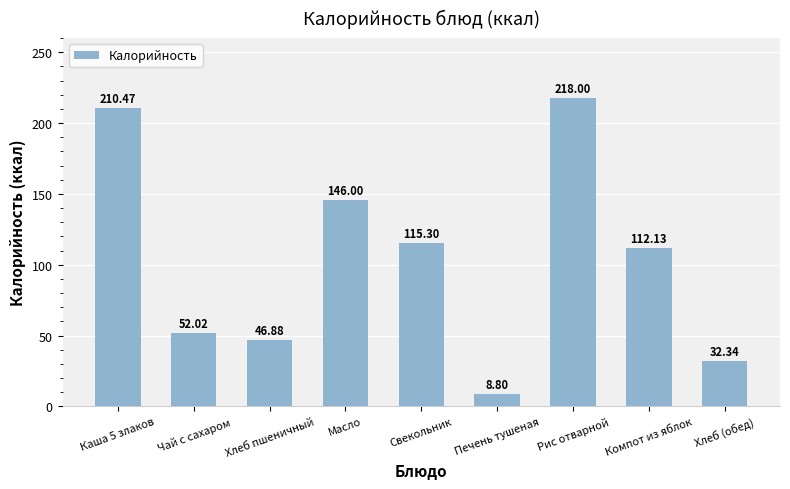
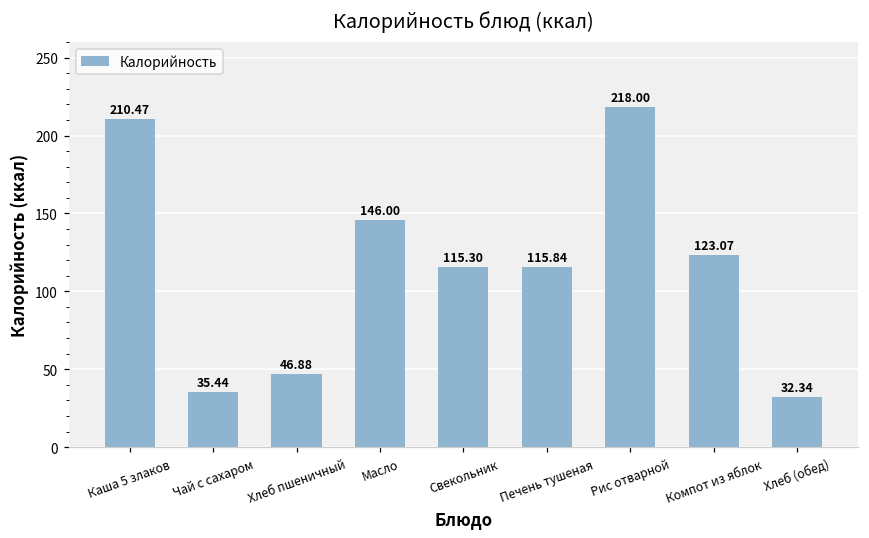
Чай с сахаром: 52.02 -> 35.44
Печень тушеная: 8.80 -> 115.84
Компот из яблок: 112.13 -> 123.07
